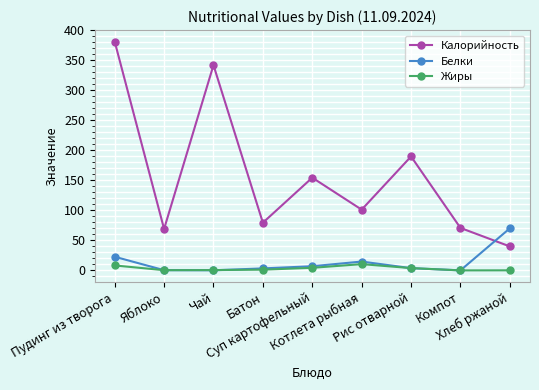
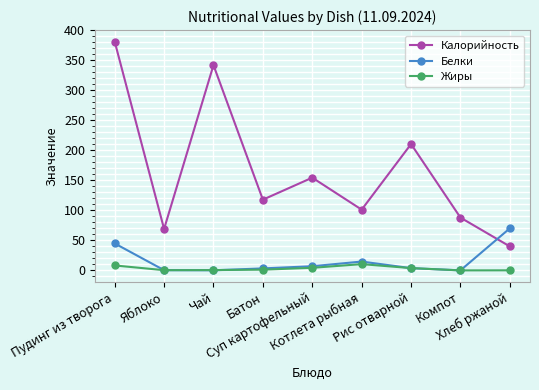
Белки, Пудинг из творога: 20 -> 40
Калорийность, Батон: 80 -> 120
Калорийность, Рис отварной: 190 -> 210
Калорийность, Компот: 70 -> 90
